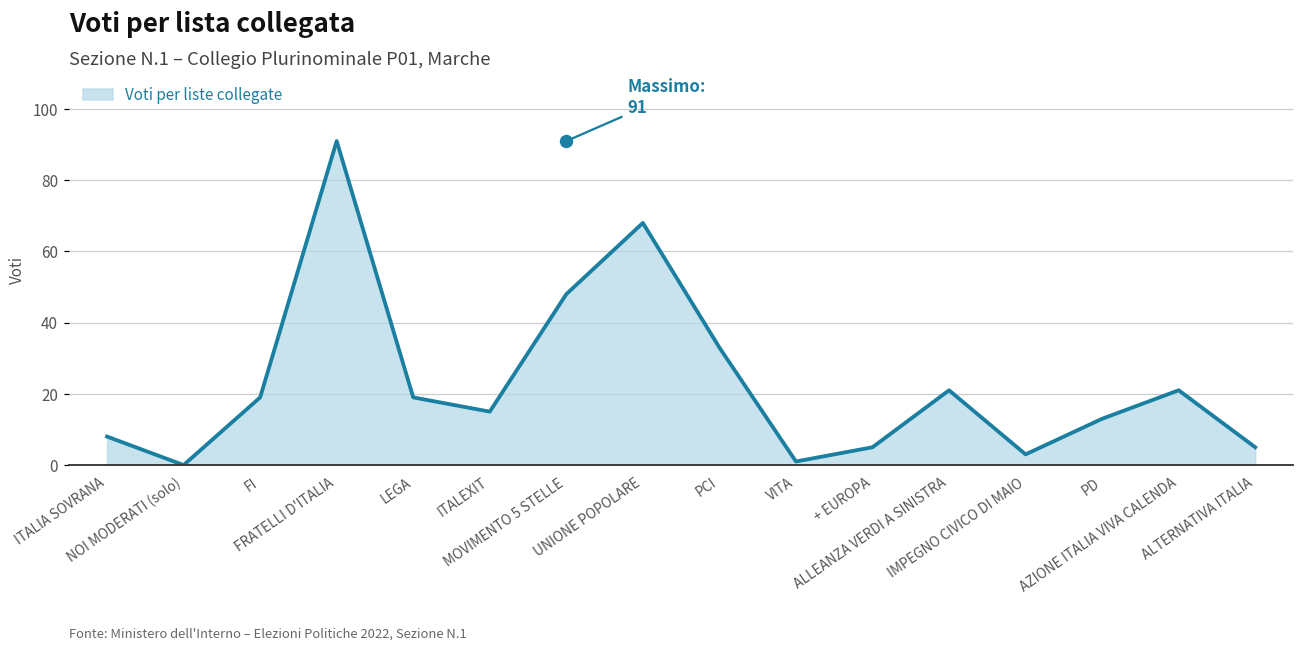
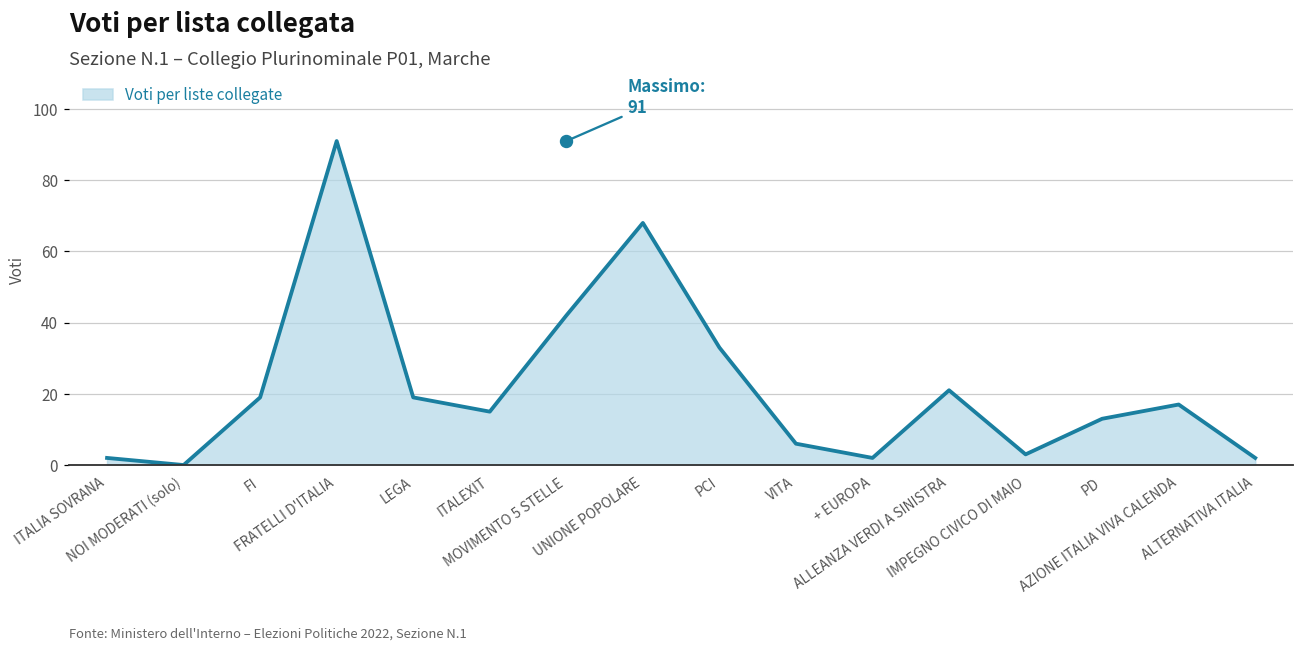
Voti per liste collegate, ITALIA SOVRANA: 8 -> 2
Voti per liste collegate, MOVIMENTO 5 STELLE: 48 -> 42
Voti per liste collegate, VITA: 1 -> 6
Voti per liste collegate, + EUROPA: 5 -> 2
Voti per liste collegate, AZIONE ITALIA VIVA CALENDA: 21 -> 17
Voti per liste collegate, ALTERNATIVA ITALIA: 5 -> 2
